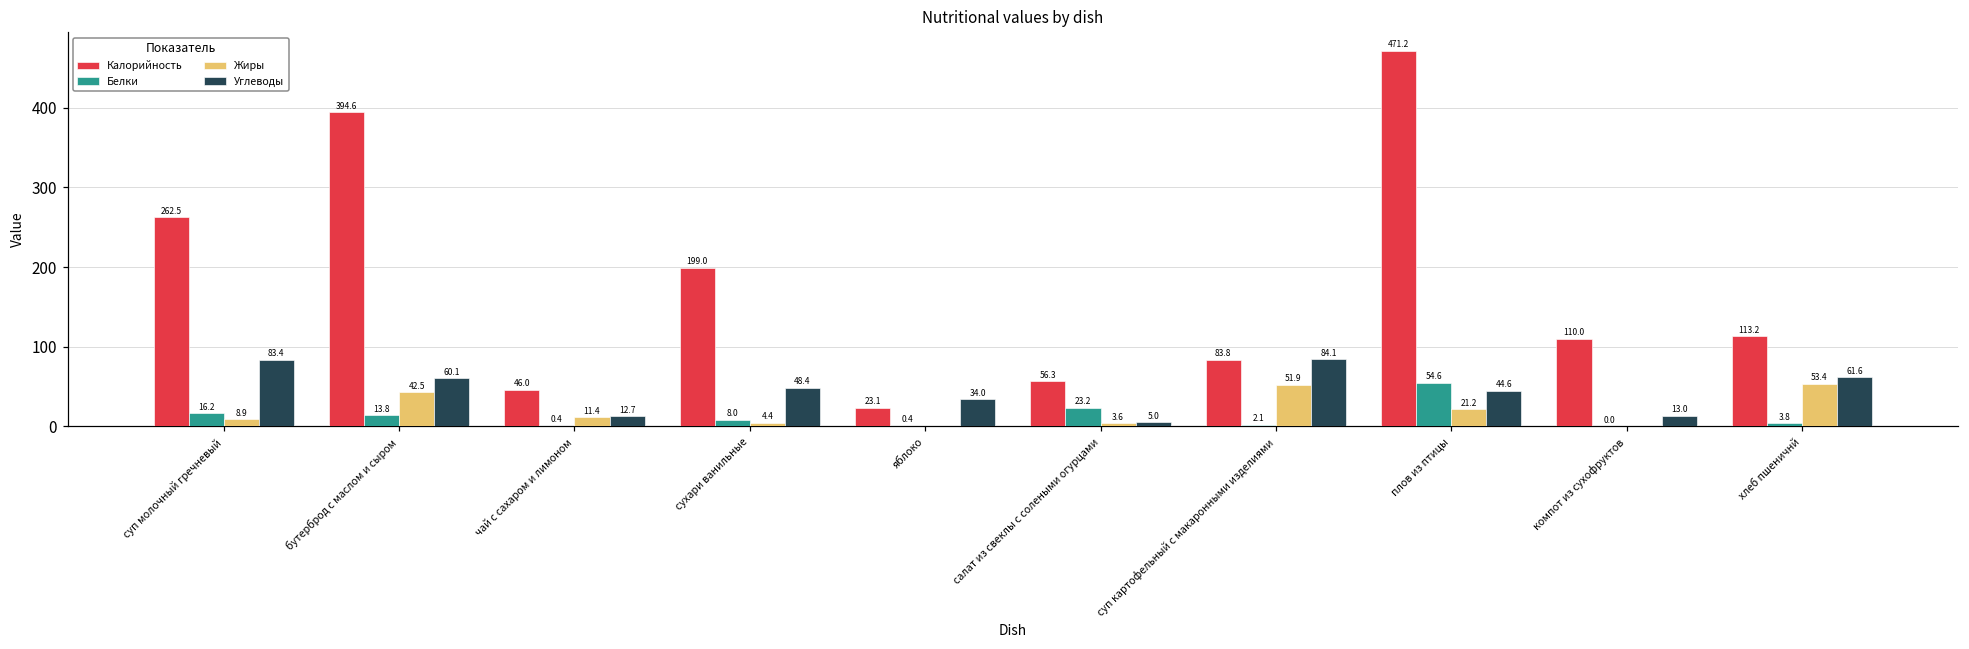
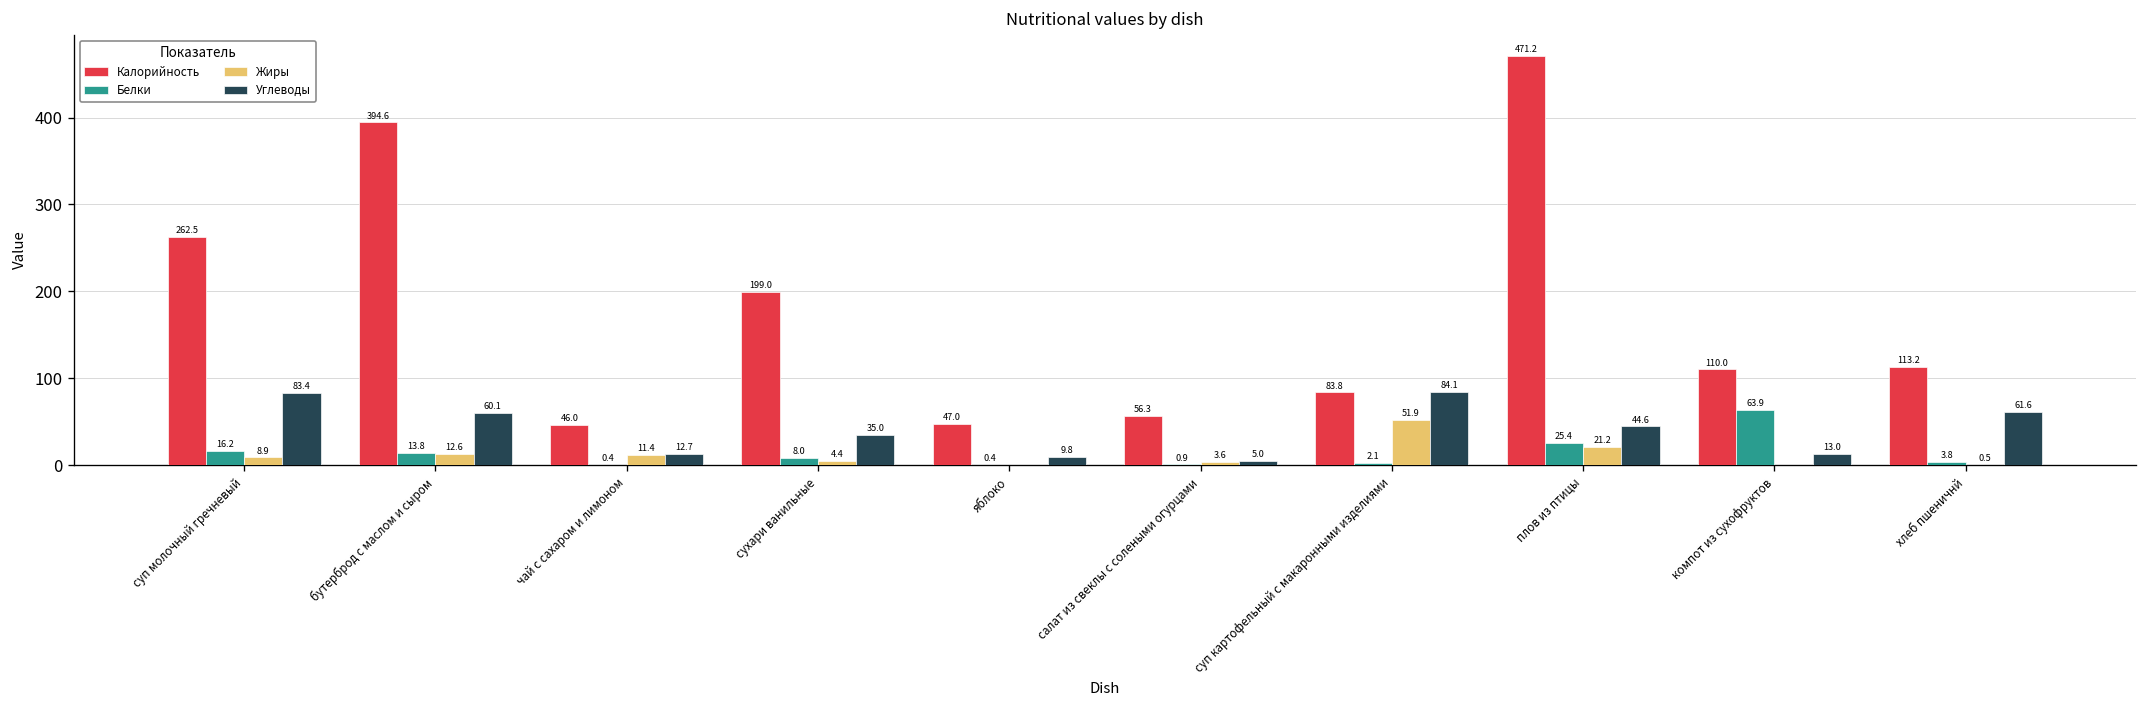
Жиры, бутерброд с маслом и сыром: 42.5 -> 12.6
Углеводы, сухари ванильные: 48.4 -> 35.0
Калорийность, яблоко: 23.1 -> 47.0
Углеводы, яблоко: 34.0 -> 9.8
Белки, салат из свеклы с солеными огурцами: 23.2 -> 0.9
Белки, плов из птицы: 54.6 -> 25.4
Белки, компот из сухофруктов: 0.0 -> 63.9
Жиры, хлеб пшеничнй: 53.4 -> 0.5
